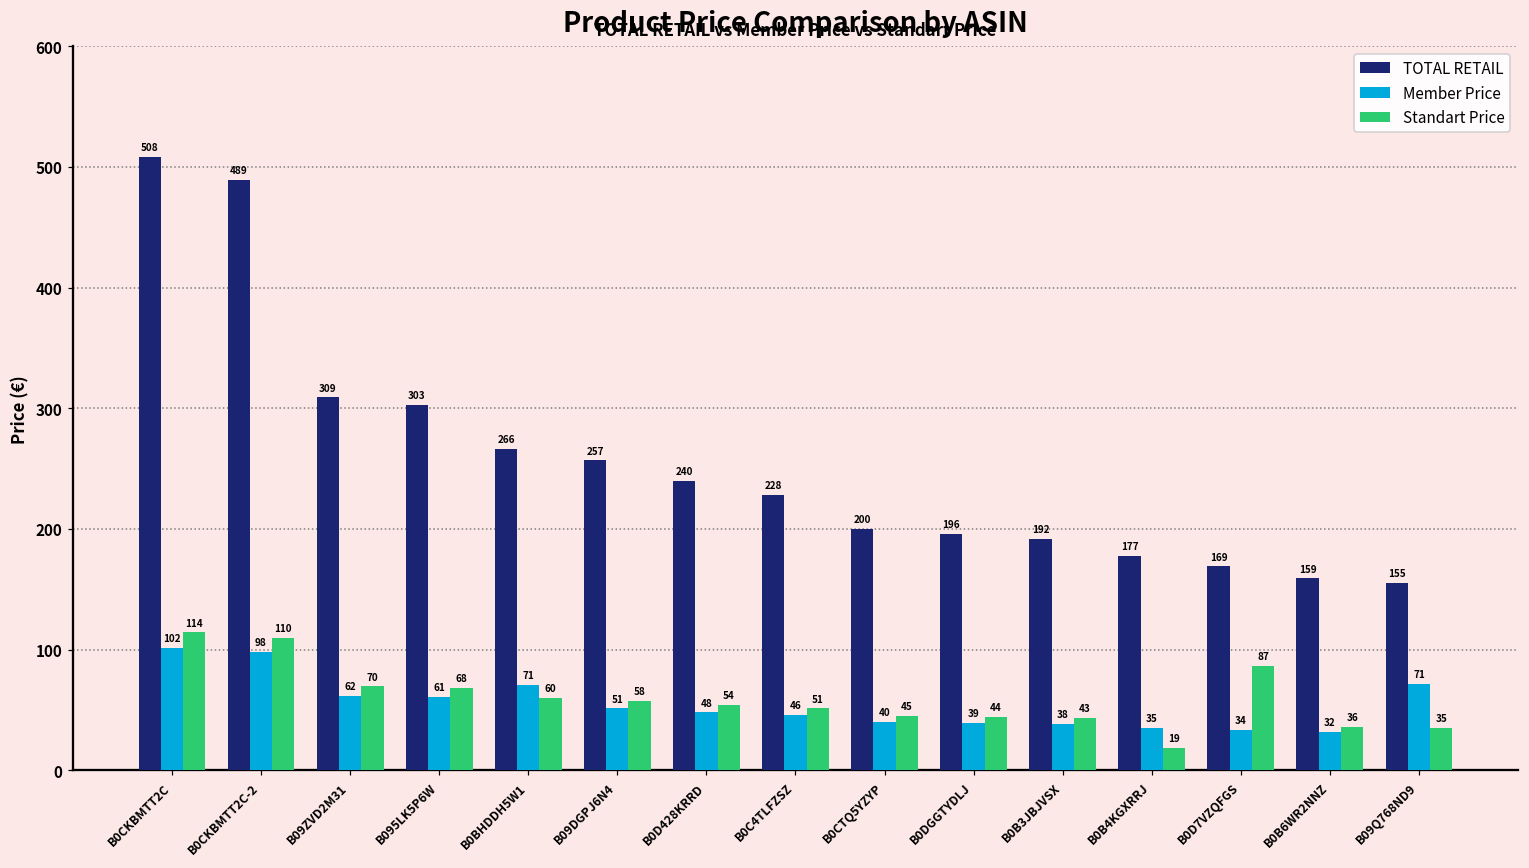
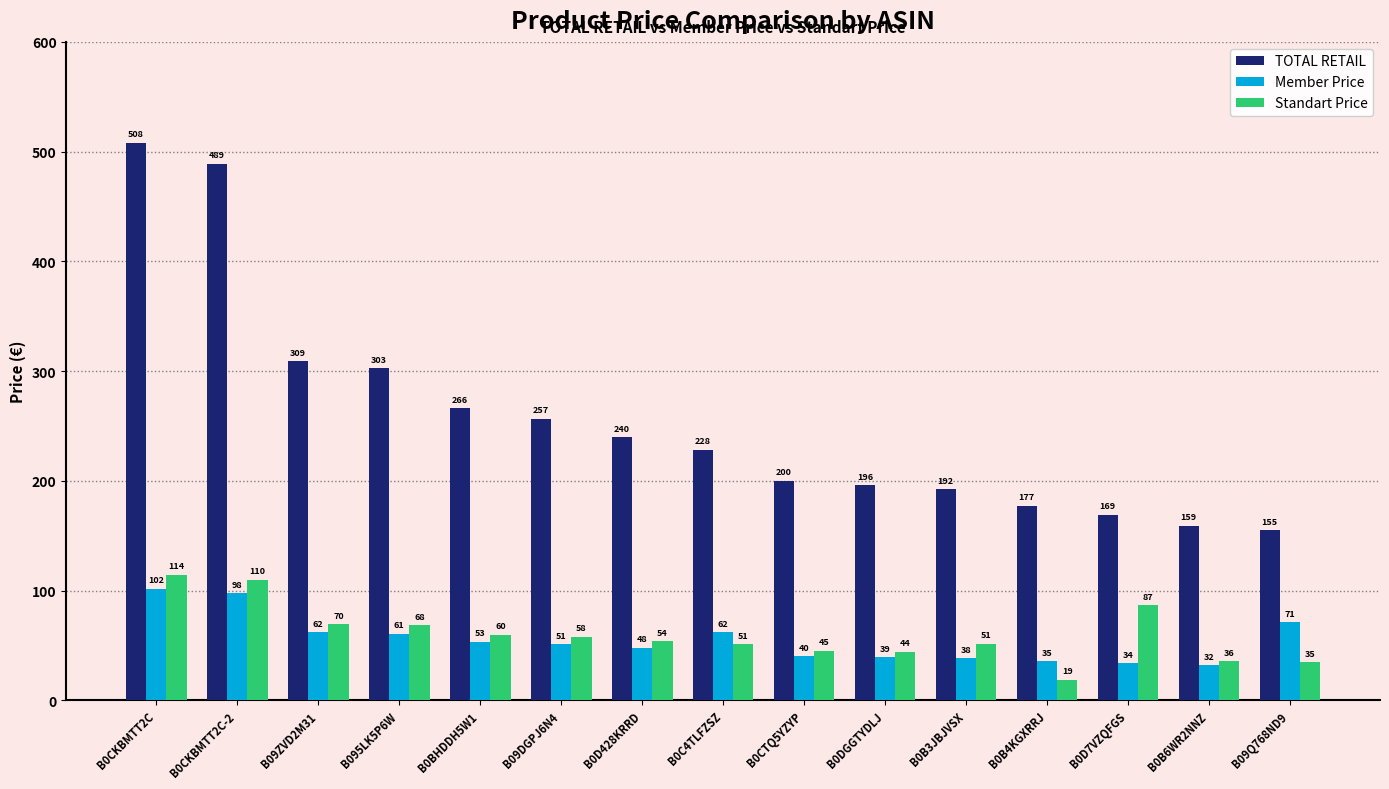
Member Price, B0BHDDH5W1: 71 -> 53
Member Price, B0C4TLFZSZ: 46 -> 62
Standart Price, B0B3JBJVSX: 43 -> 51
